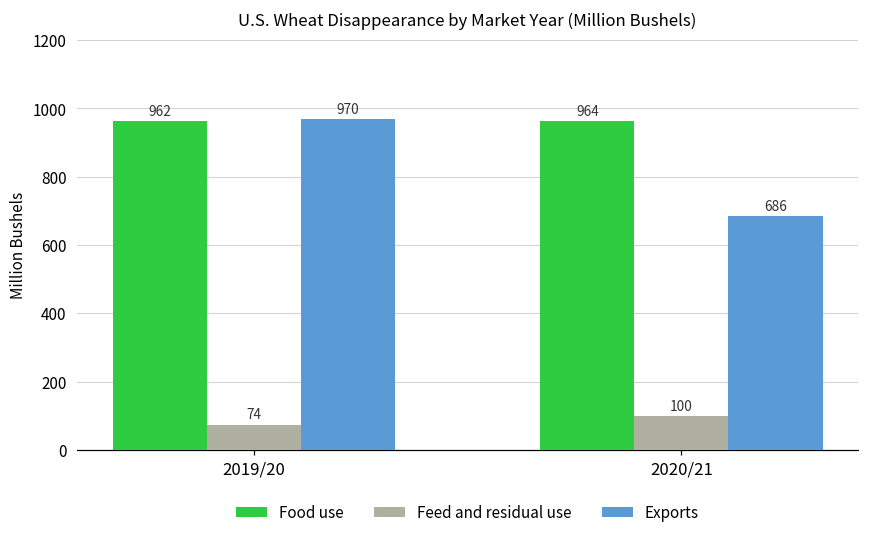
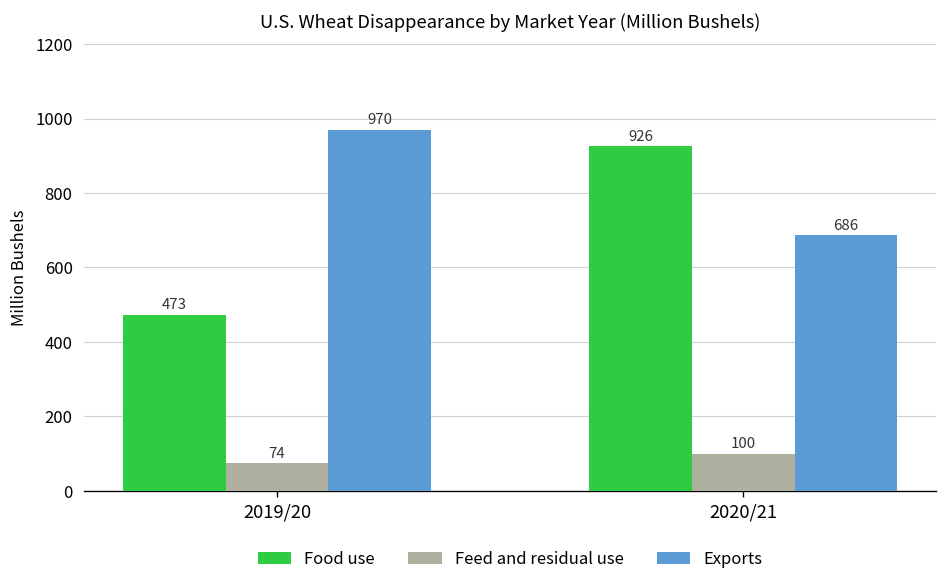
Food use, 2019/20: 962 -> 473
Food use, 2020/21: 964 -> 926
